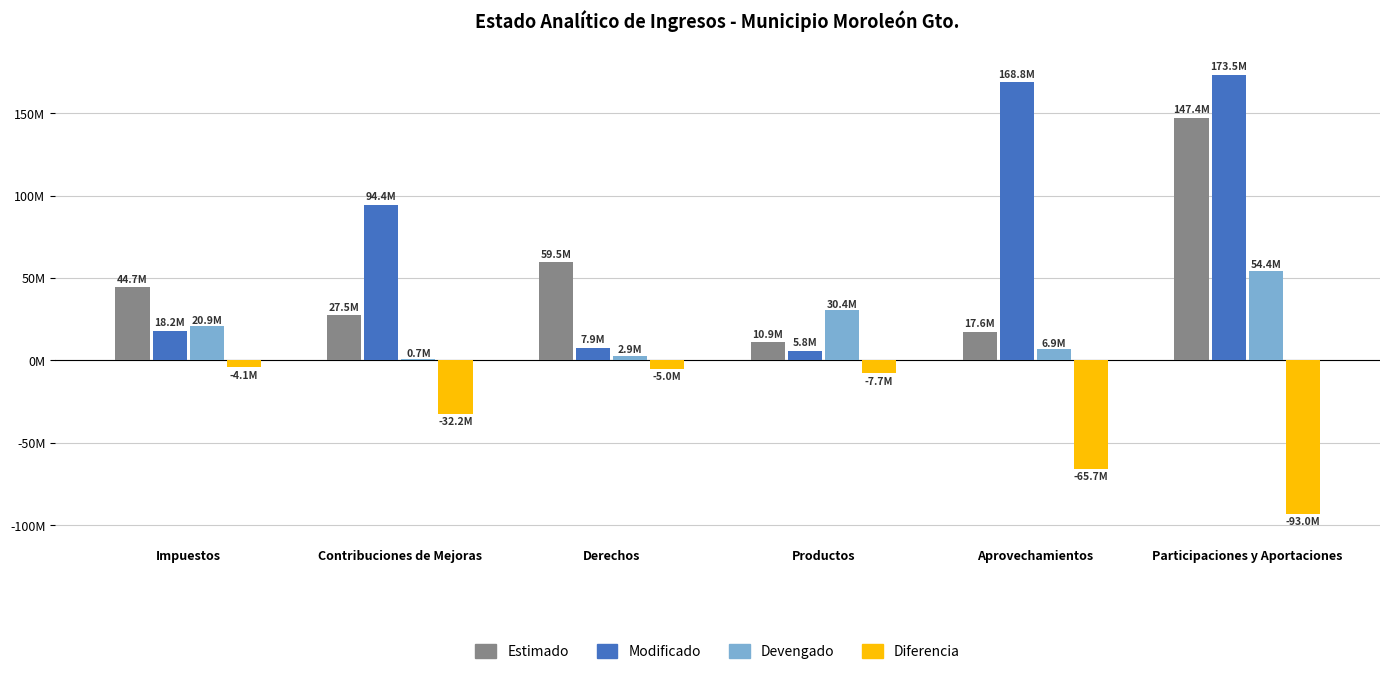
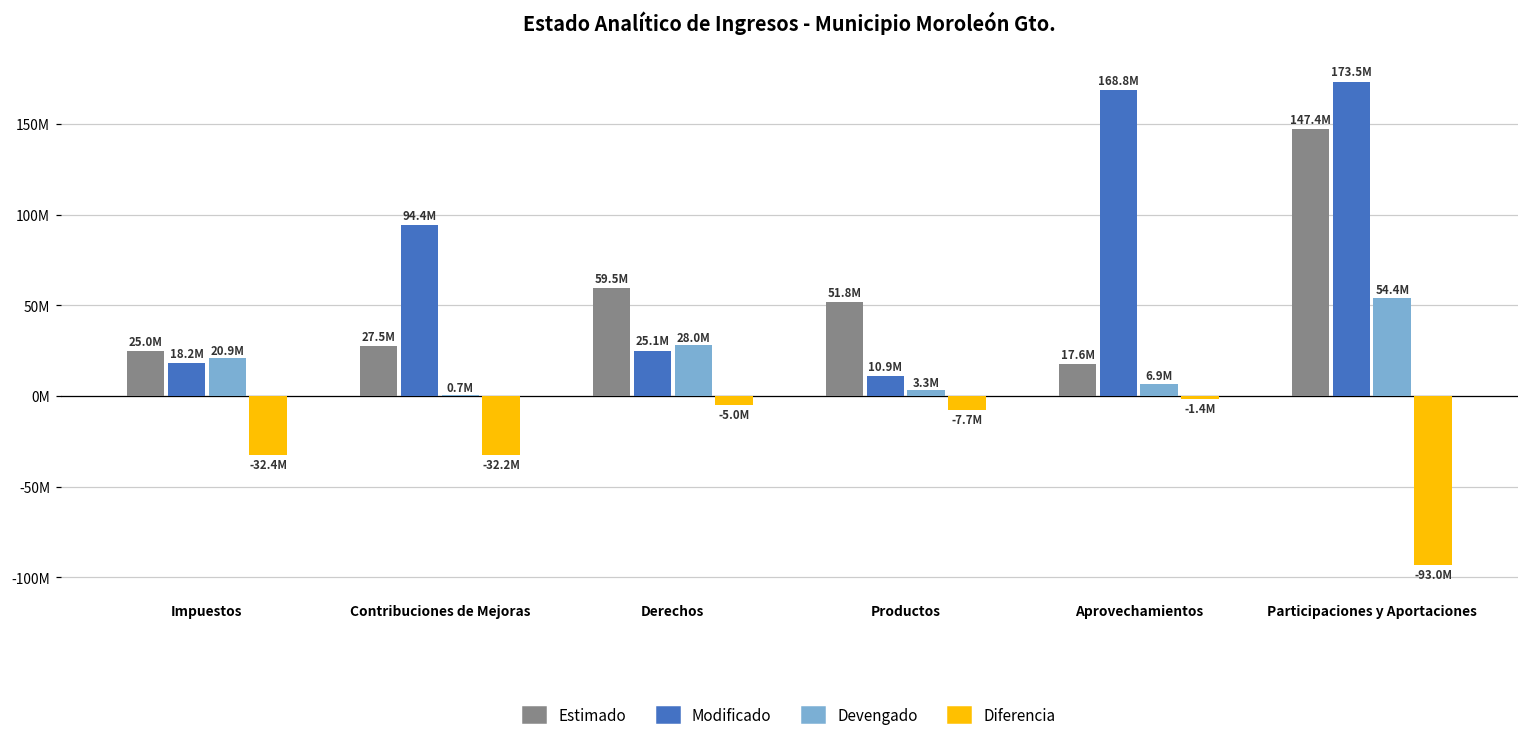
Estimado, Impuestos: 44.7M -> 25.0M
Diferencia, Impuestos: -4.1M -> -32.4M
Modificado, Derechos: 7.9M -> 25.1M
Devengado, Derechos: 2.9M -> 28.0M
Estimado, Productos: 10.9M -> 51.8M
Modificado, Productos: 5.8M -> 10.9M
Devengado, Productos: 30.4M -> 3.3M
Diferencia, Aprovechamientos: -65.7M -> -1.4M
